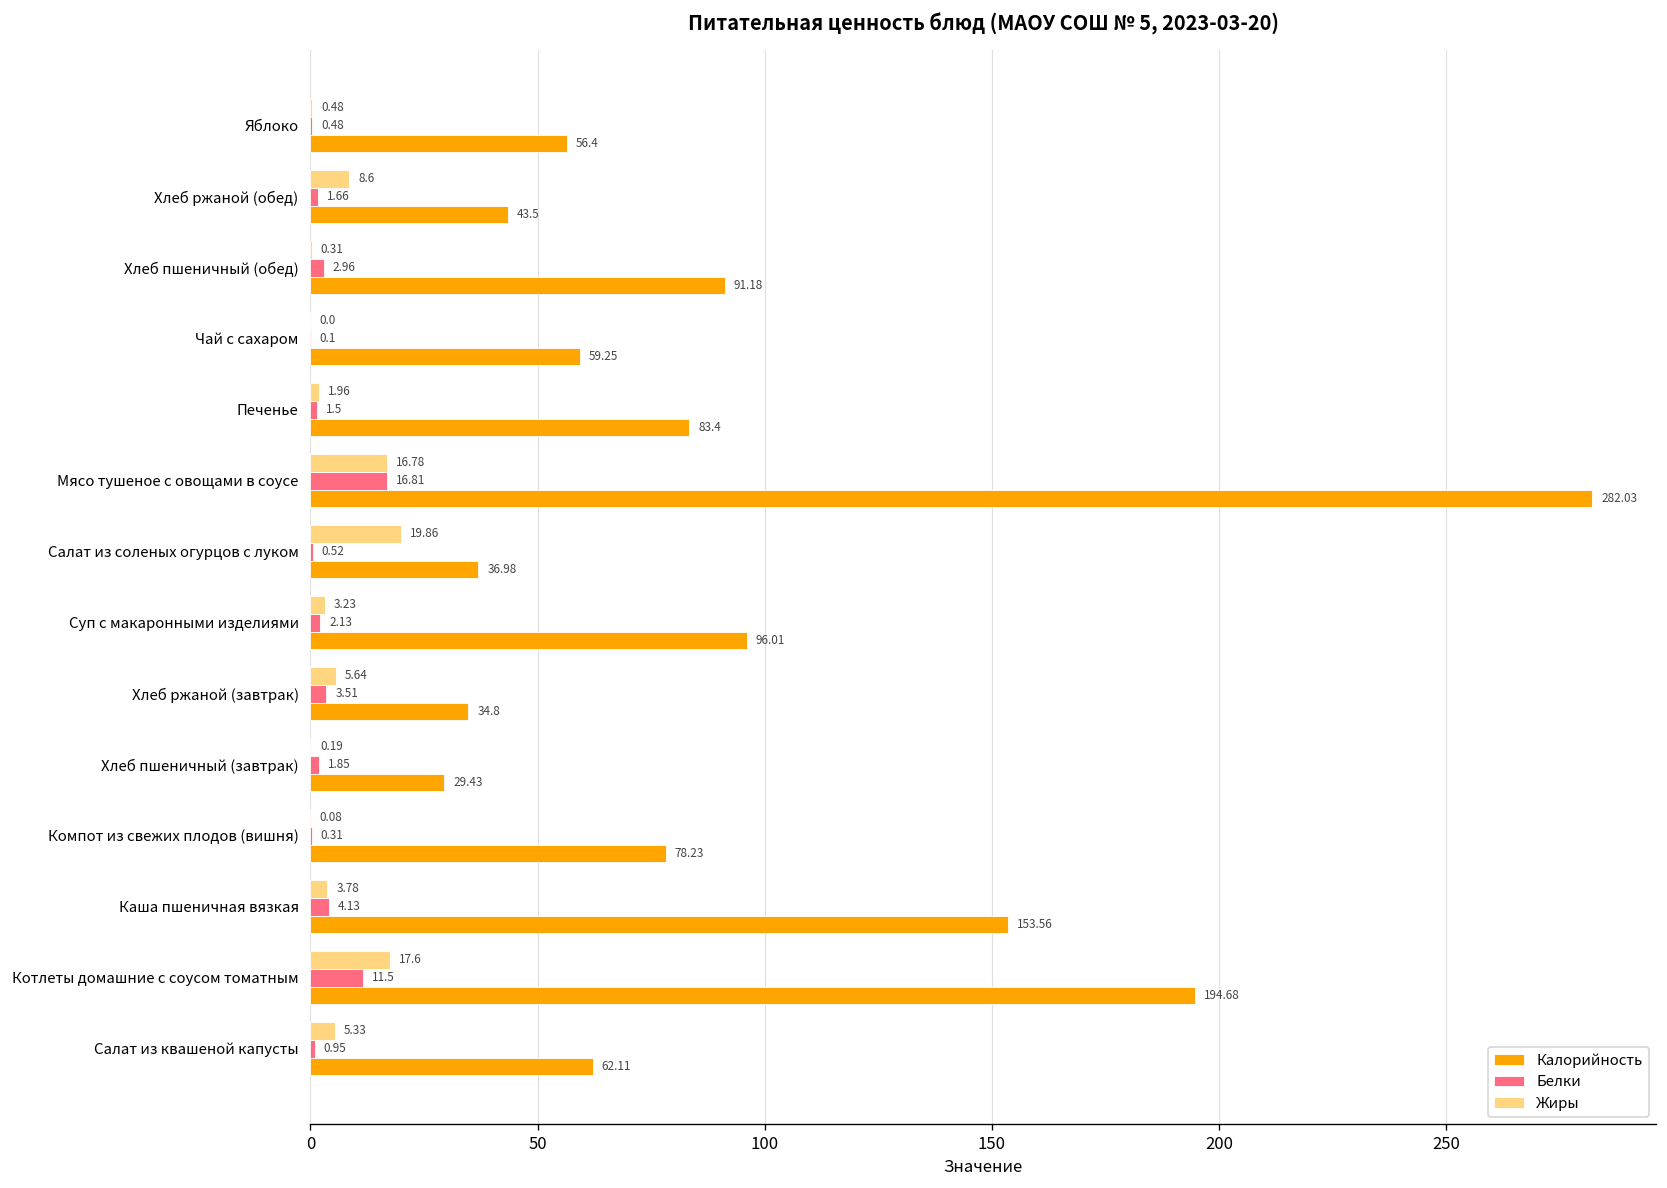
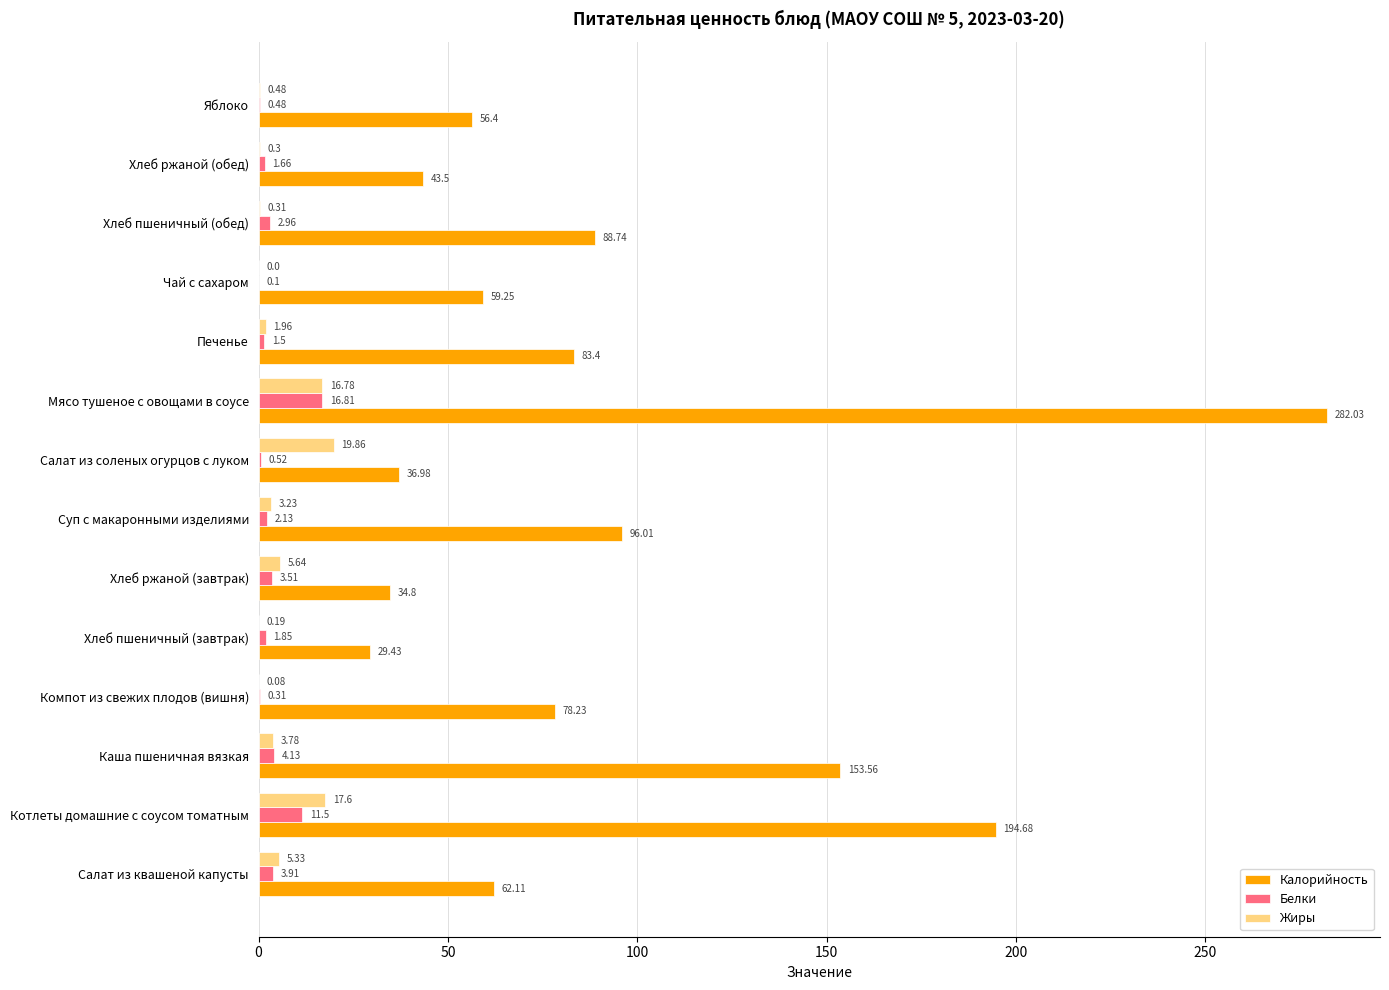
Жиры, Хлеб ржаной (обед): 8.6 -> 0.3
Калорийность, Хлеб пшеничный (обед): 91.18 -> 88.74
Белки, Салат из квашеной капусты: 0.95 -> 3.91
